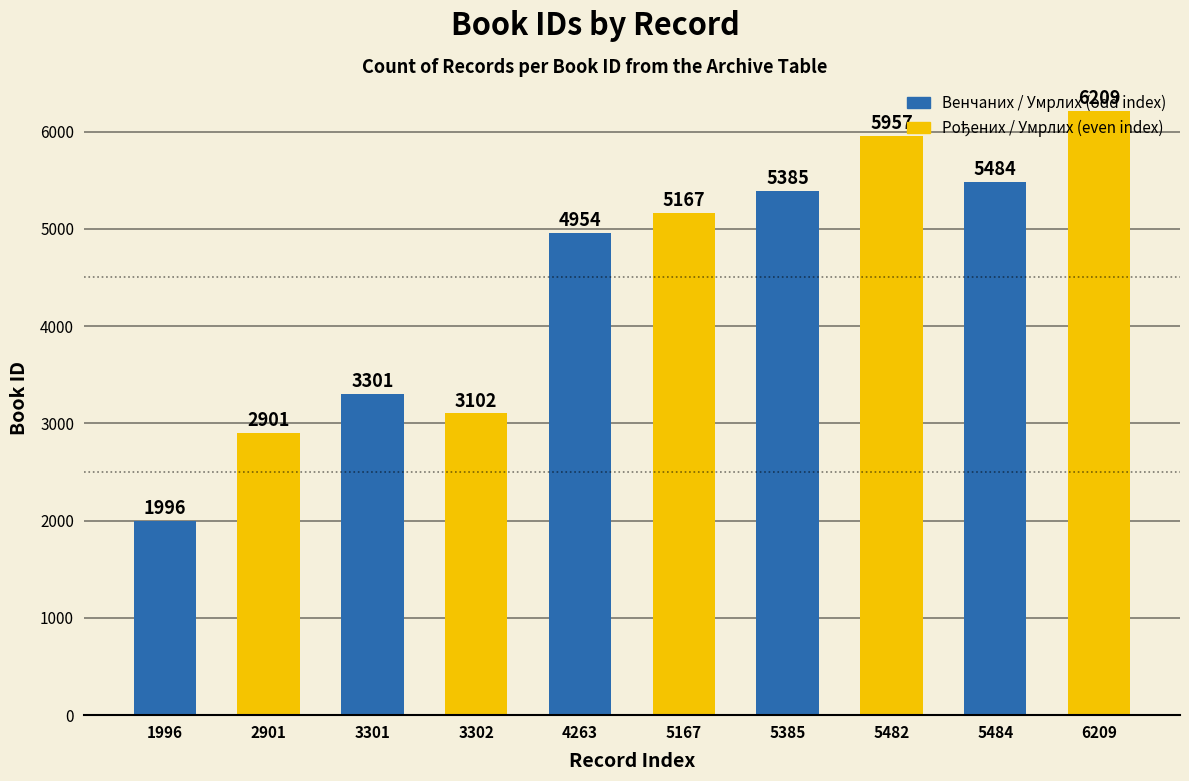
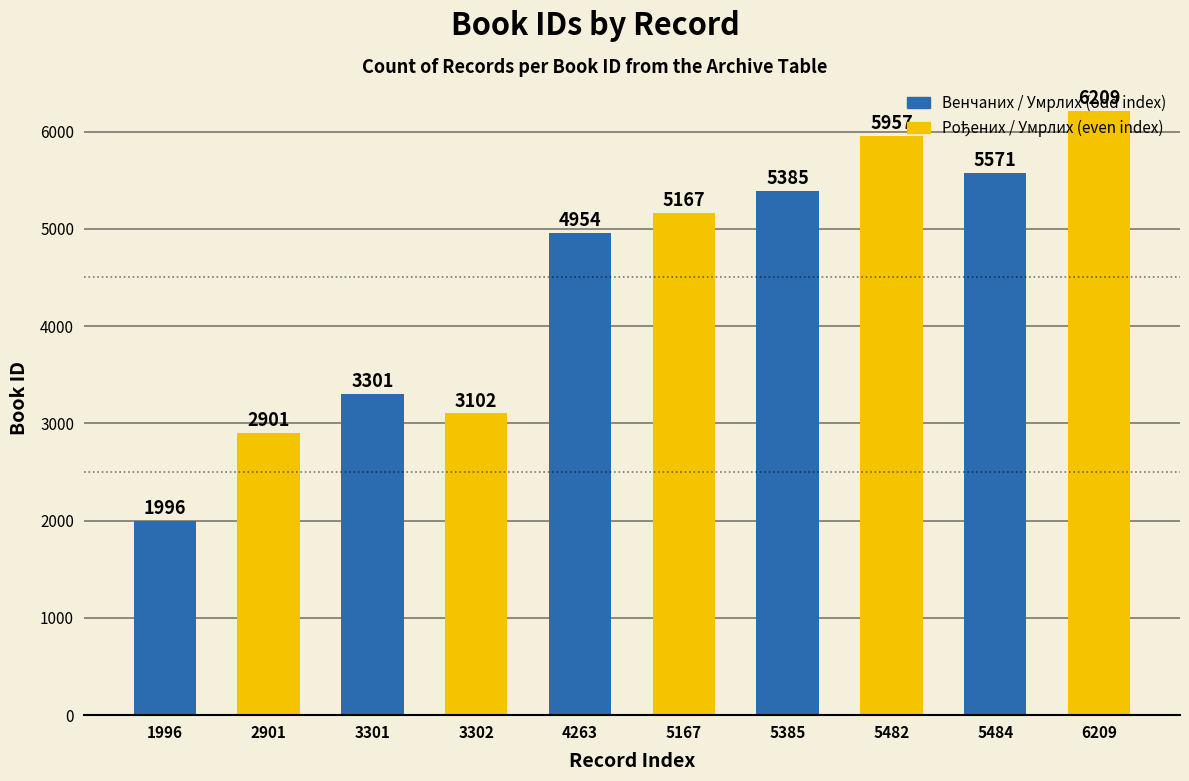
5484: 5484 -> 5571
